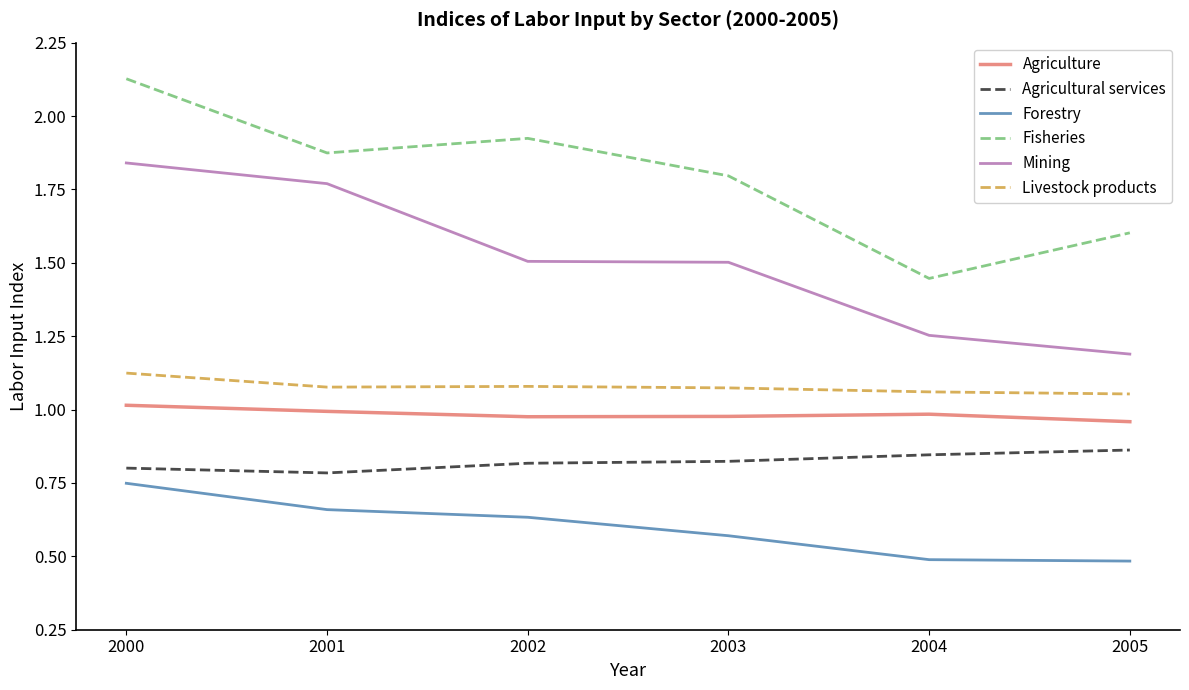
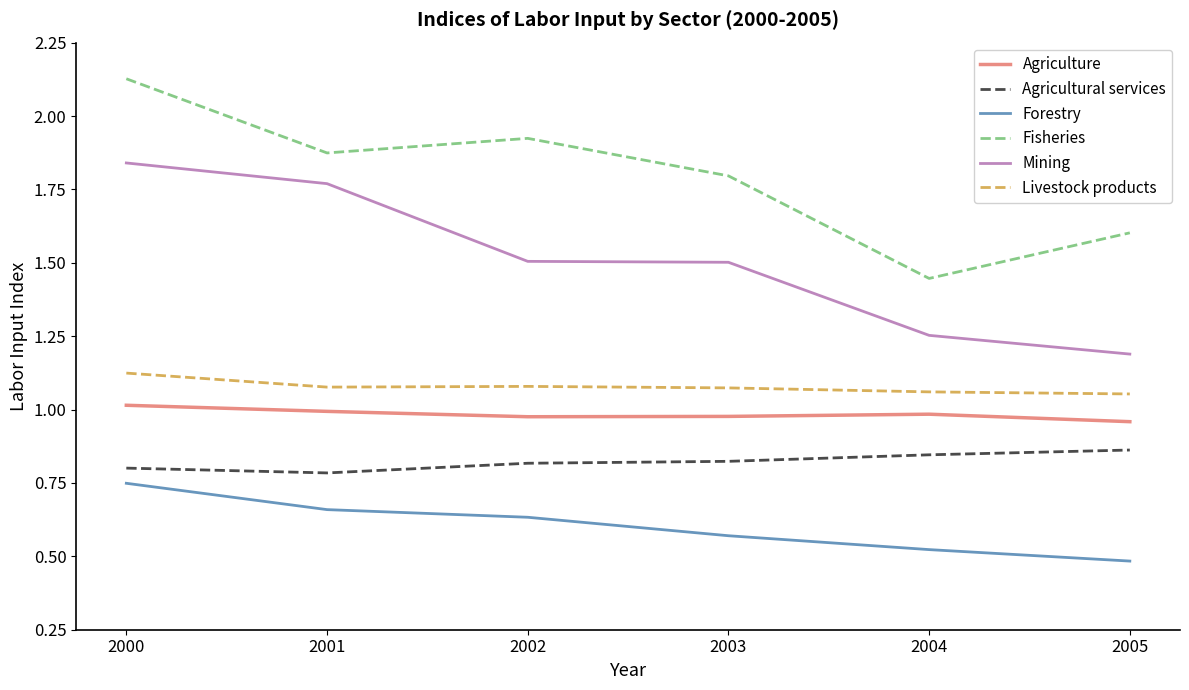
Forestry, 2004: 0.49 -> 0.52
